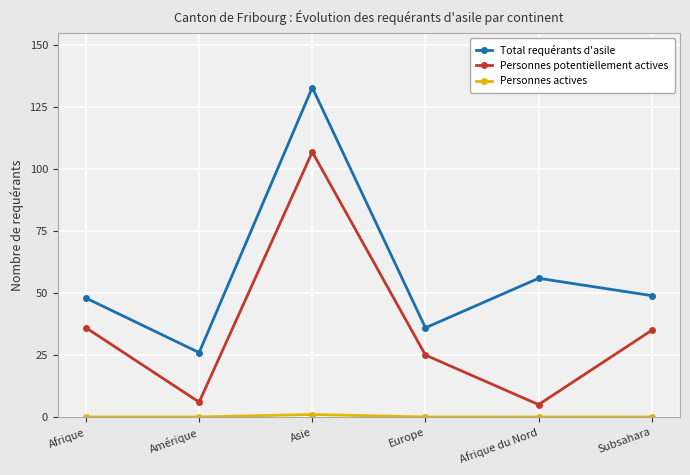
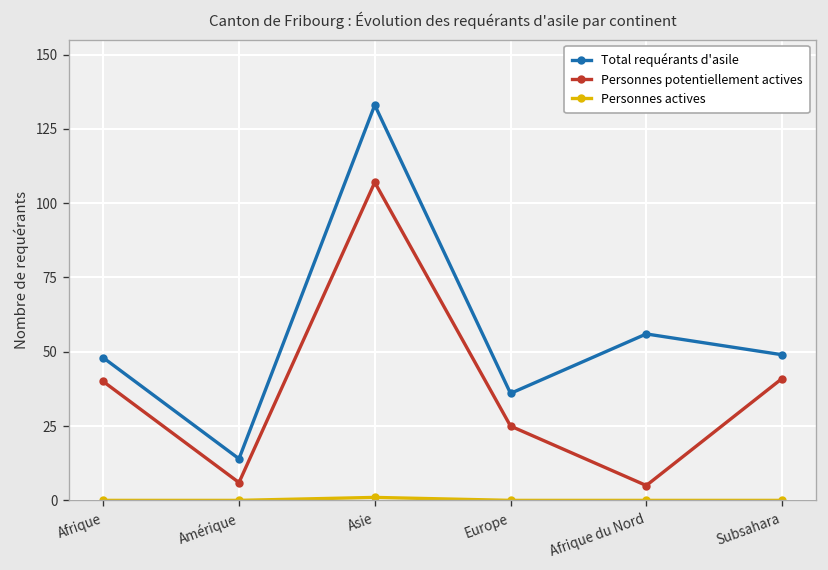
Personnes potentiellement actives, Afrique: 36 -> 40
Total requérants d'asile, Amérique: 26 -> 14
Personnes potentiellement actives, Subsahara: 35 -> 41
